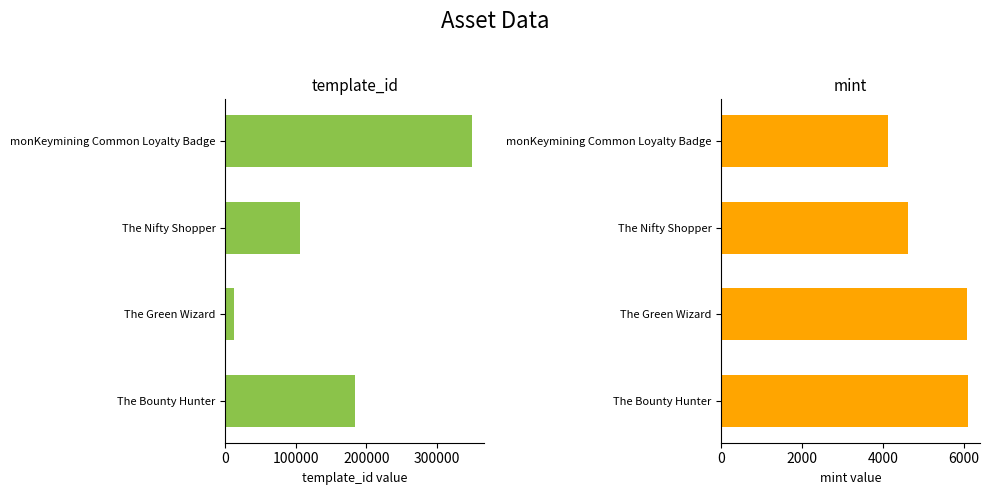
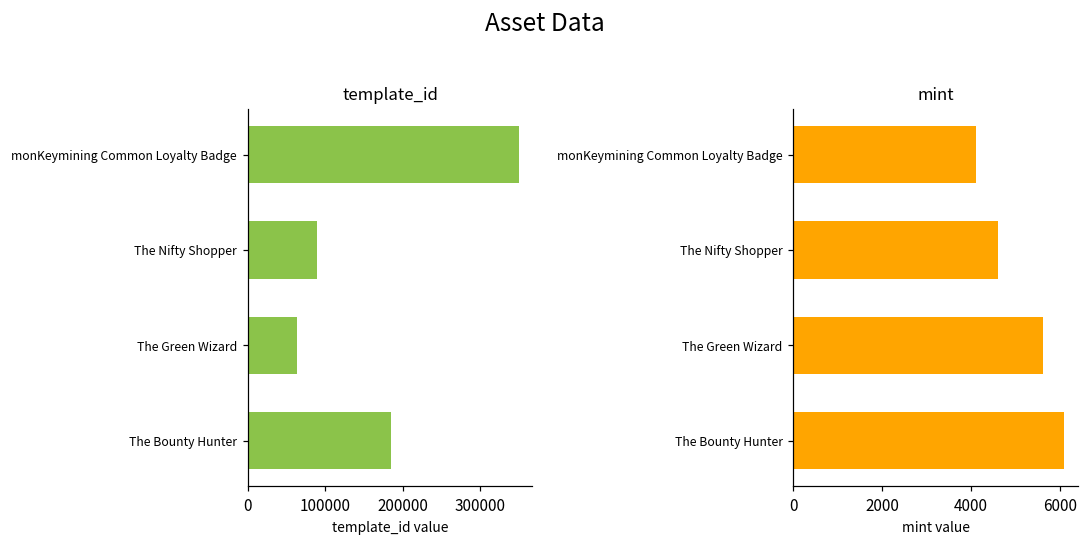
template_id, The Nifty Shopper: 110000 -> 90000
template_id, The Green Wizard: 10000 -> 60000
mint, The Green Wizard: 6100 -> 5600
